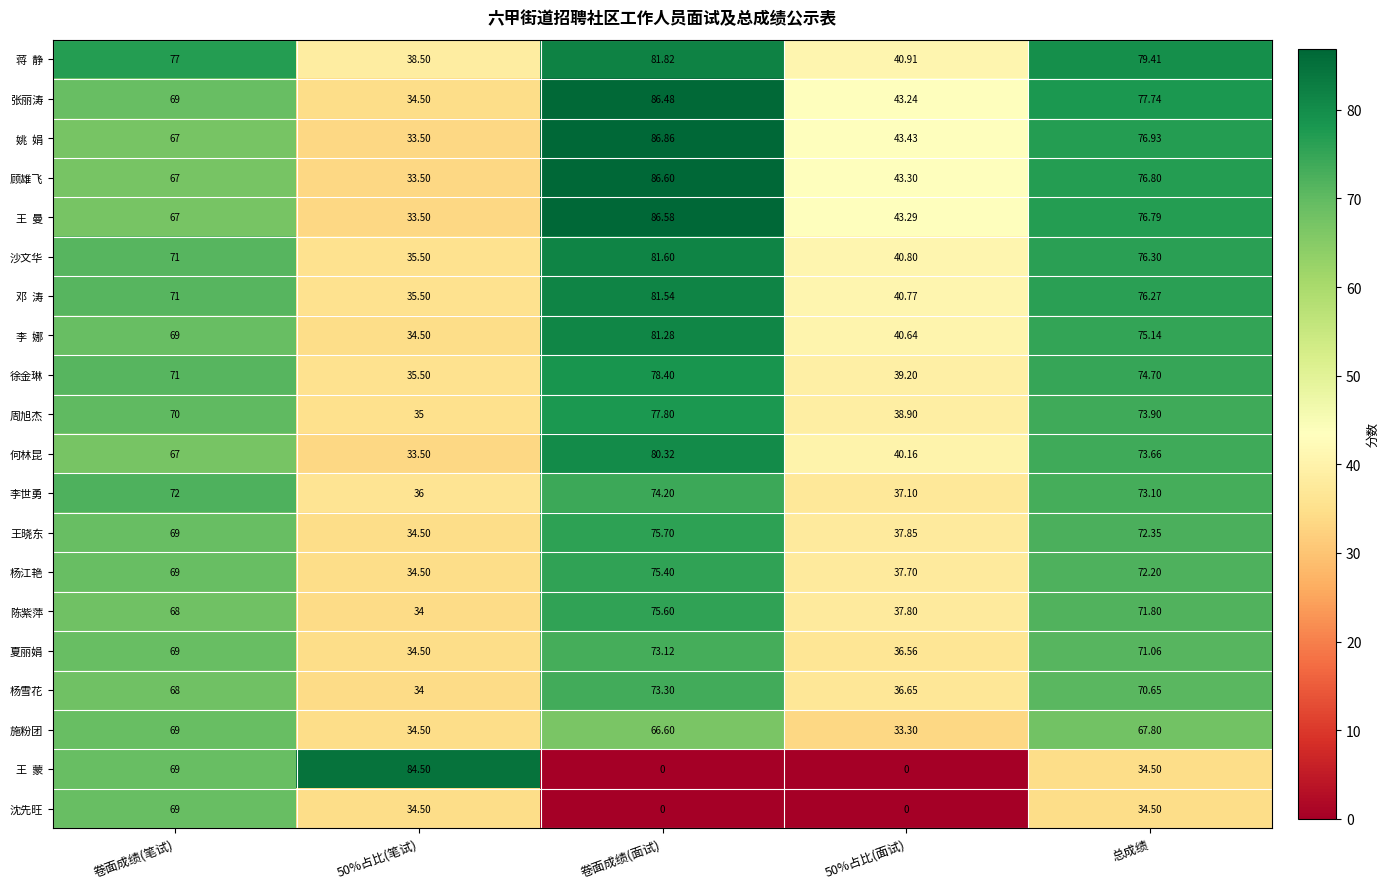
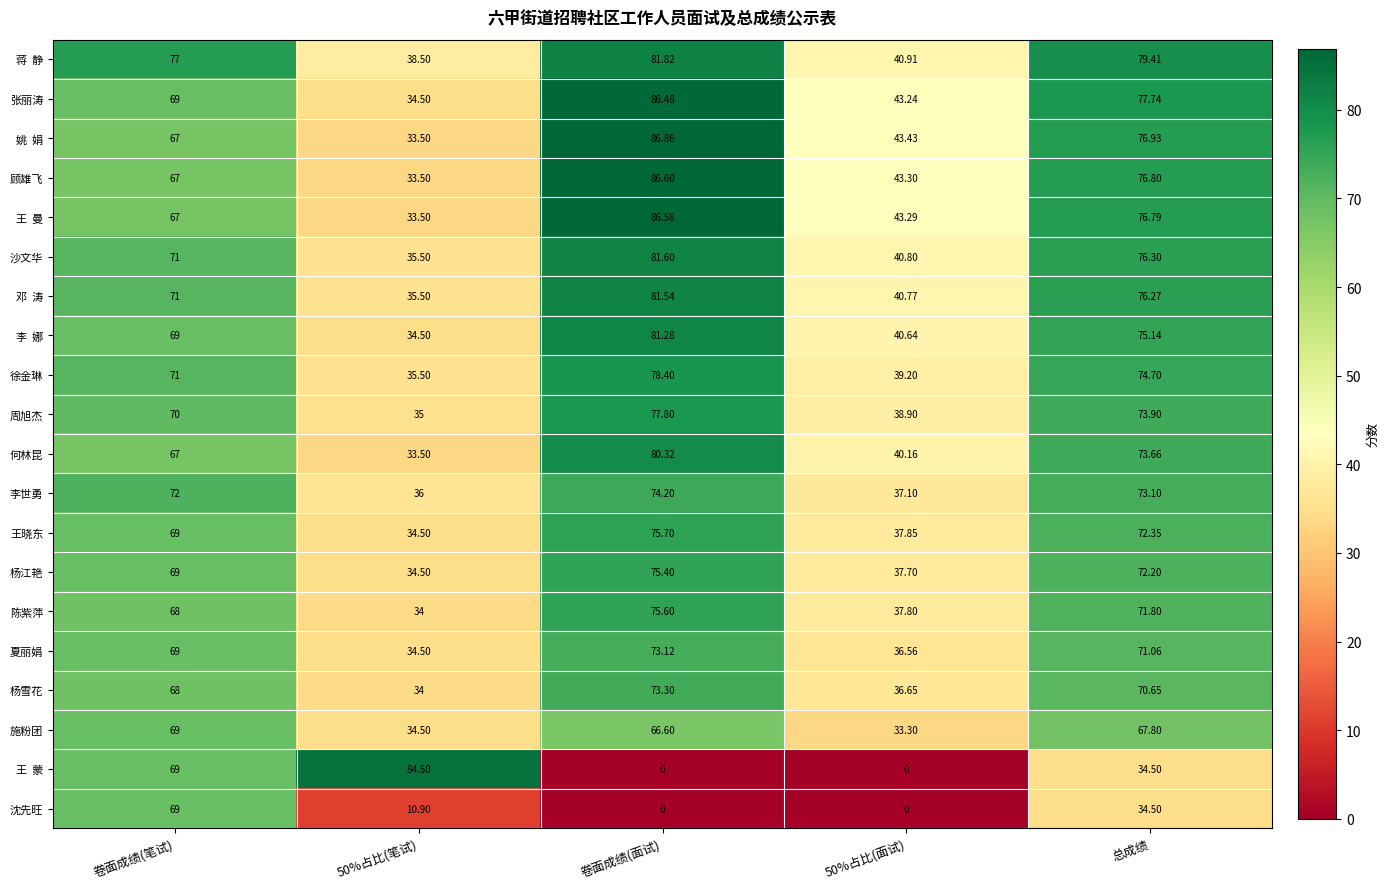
沈先旺, 50%占比(笔试): 34.50 -> 10.90
